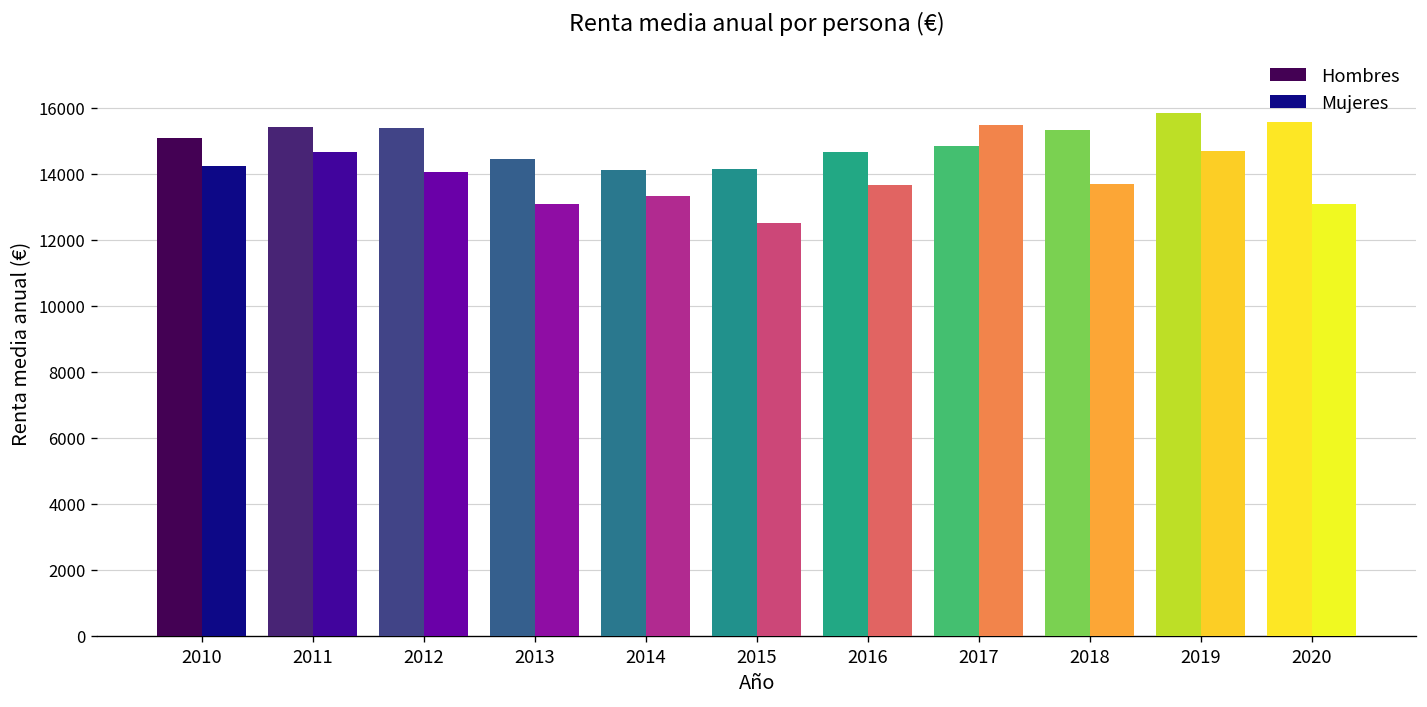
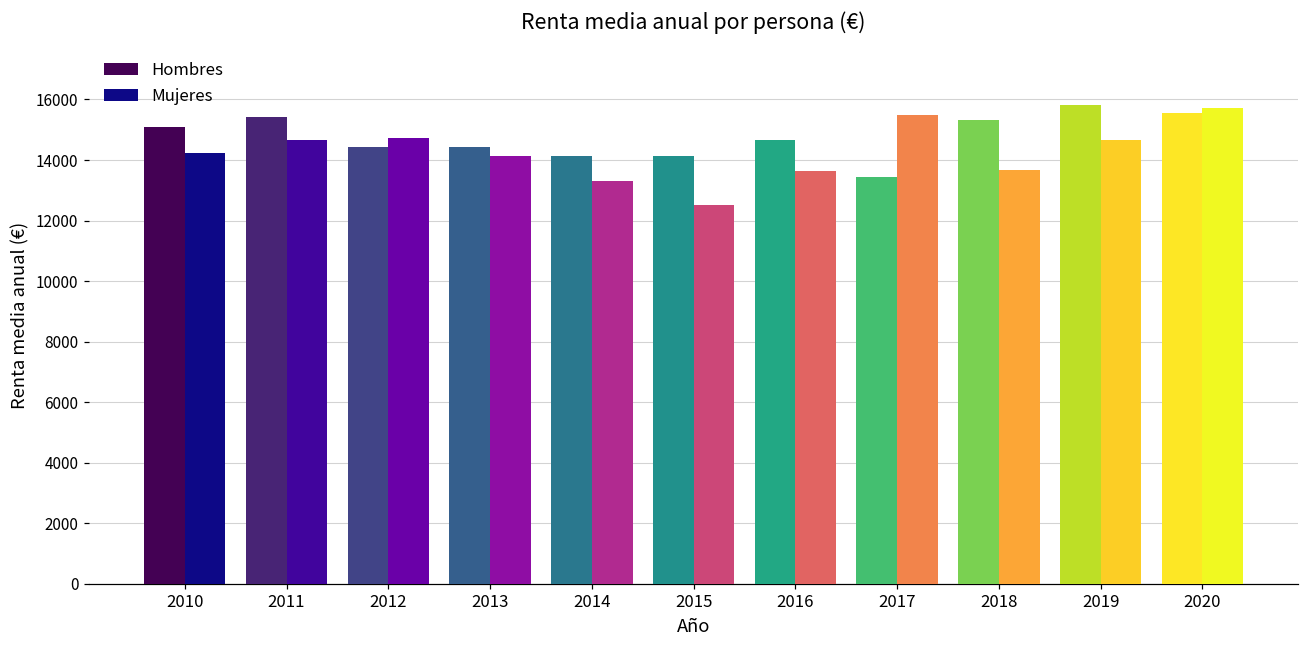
Hombres, 2012: 15400 -> 14400
Mujeres, 2012: 14000 -> 14700
Mujeres, 2013: 13100 -> 14100
Hombres, 2017: 14800 -> 13400
Mujeres, 2020: 13100 -> 15700
